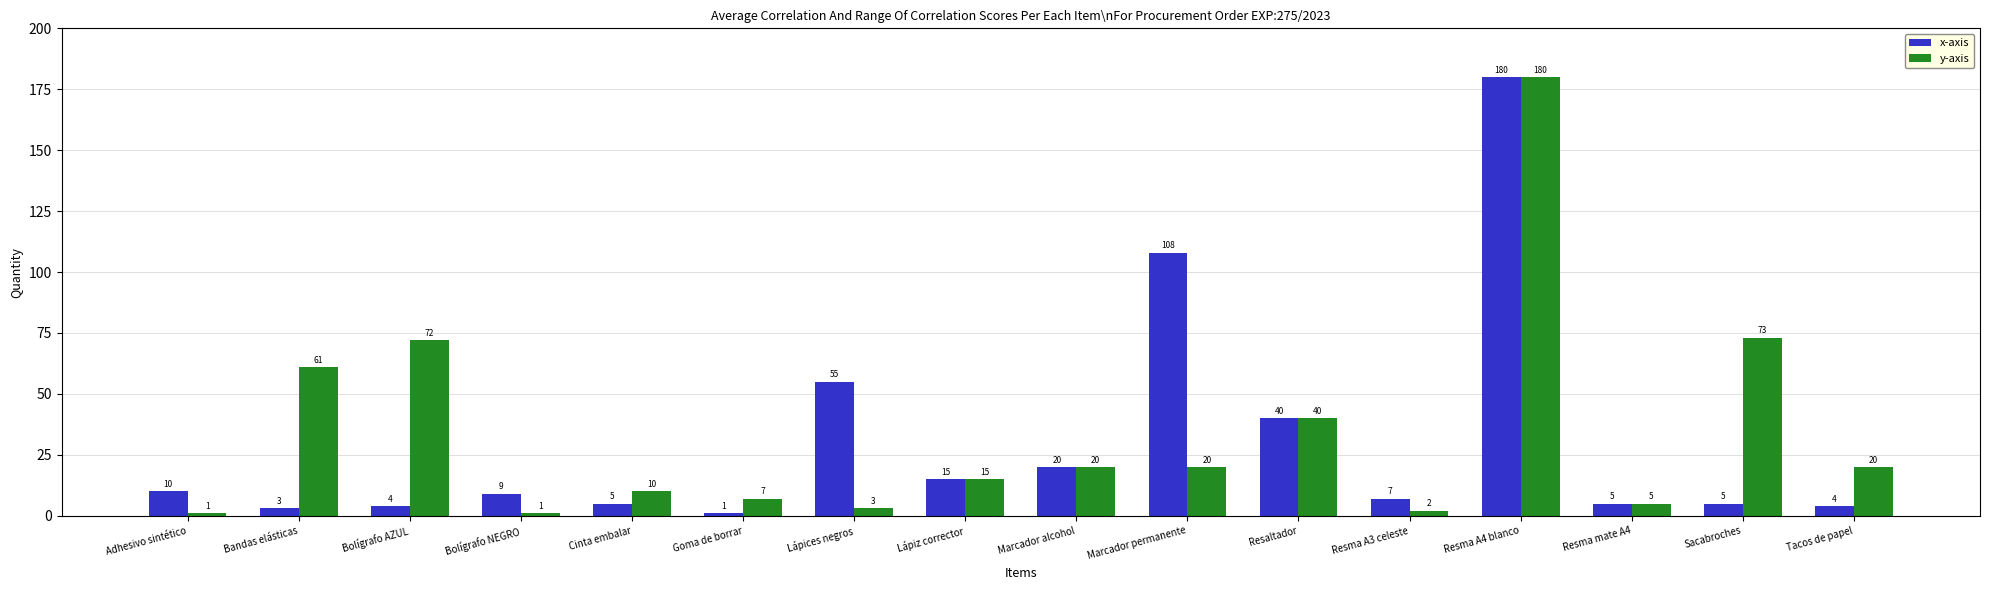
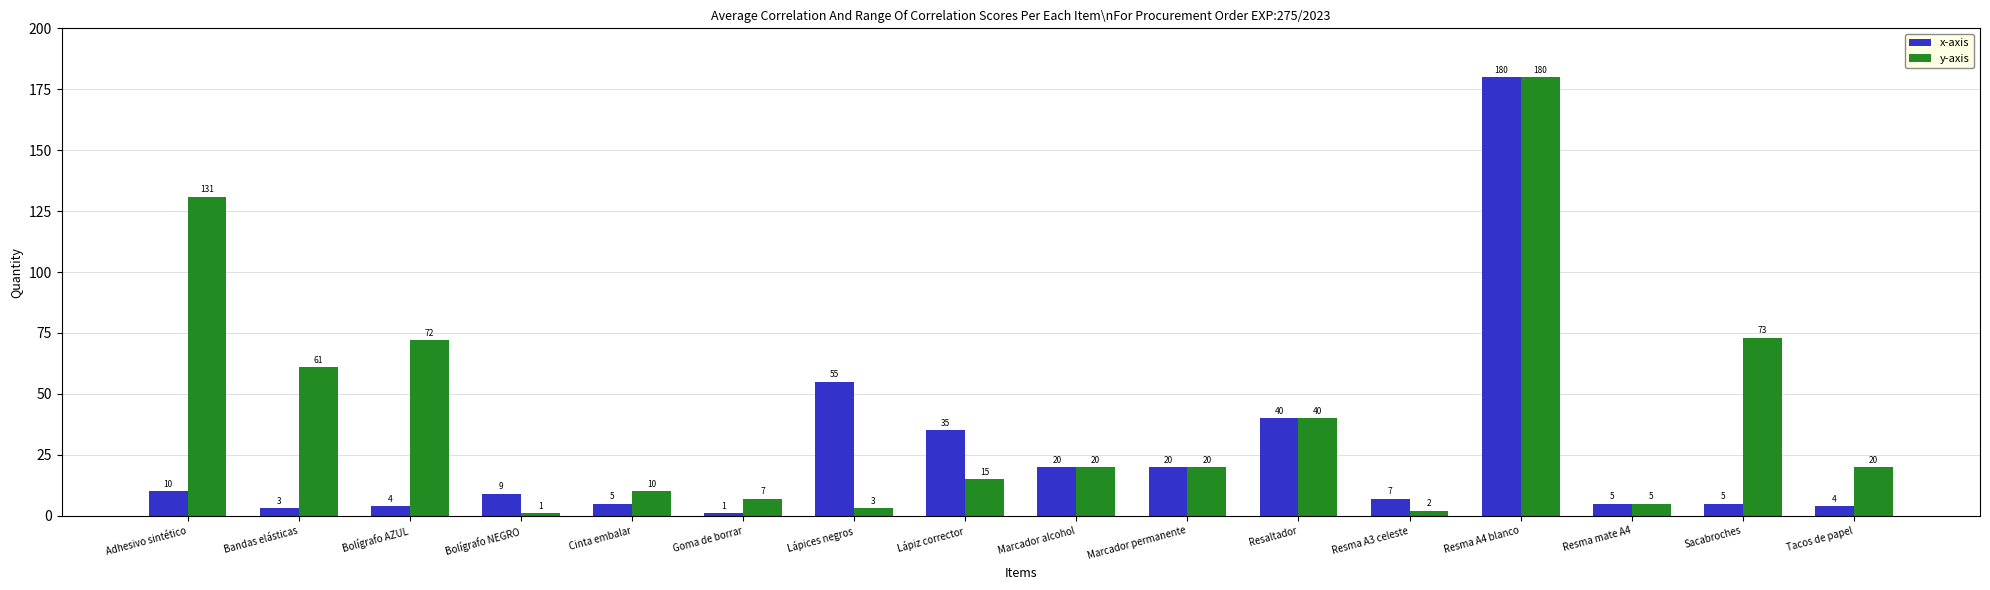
y-axis, Adhesivo sintético: 1 -> 131
x-axis, Lápiz corrector: 15 -> 35
x-axis, Marcador permanente: 108 -> 20
